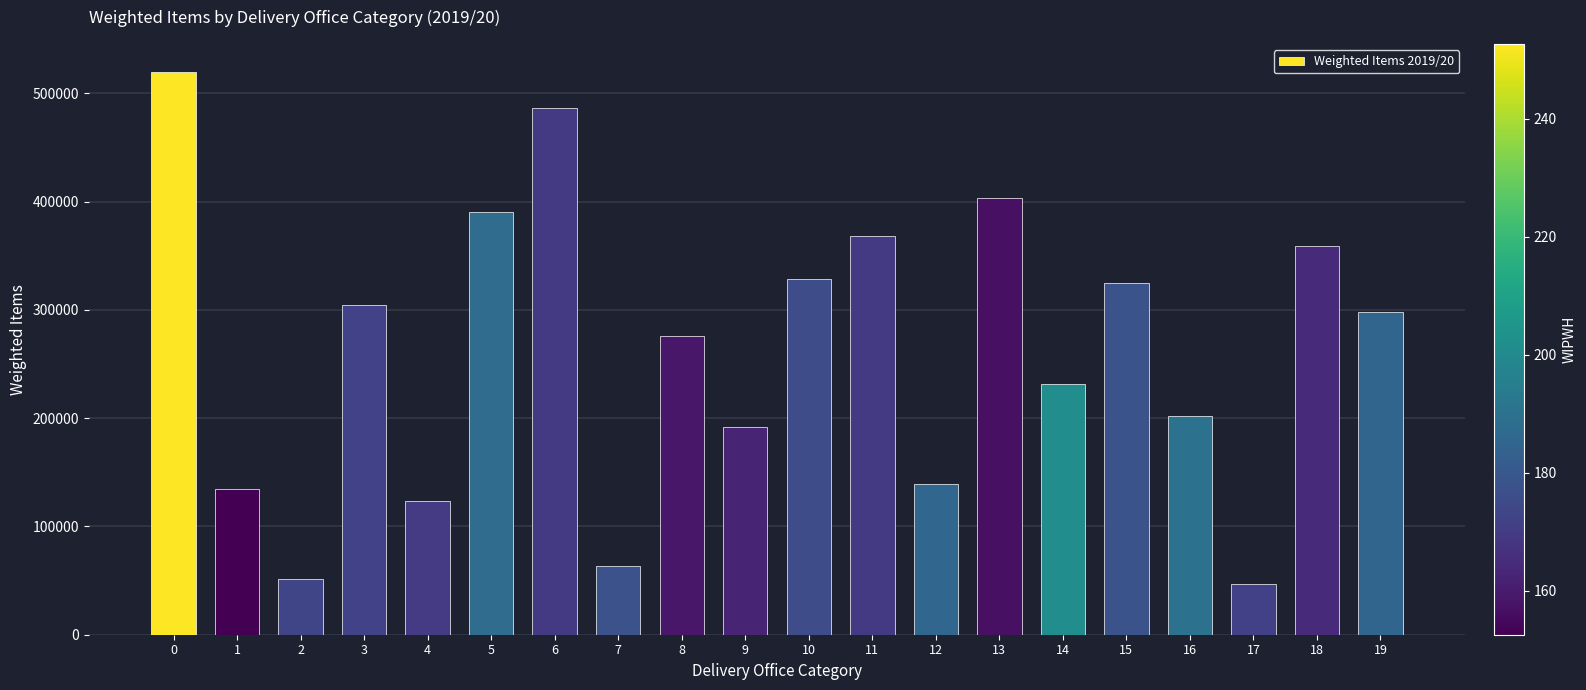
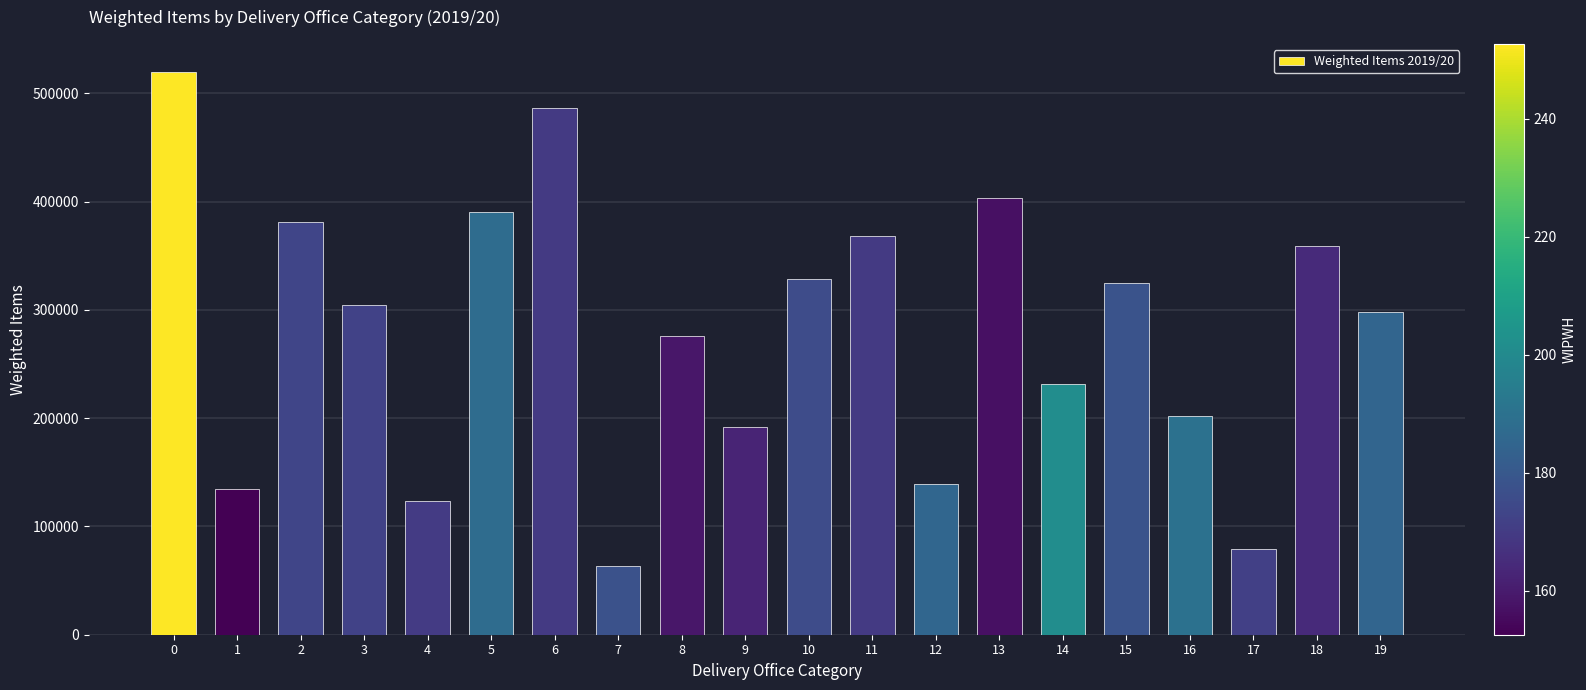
2: 51000 -> 381000
17: 47000 -> 79000
